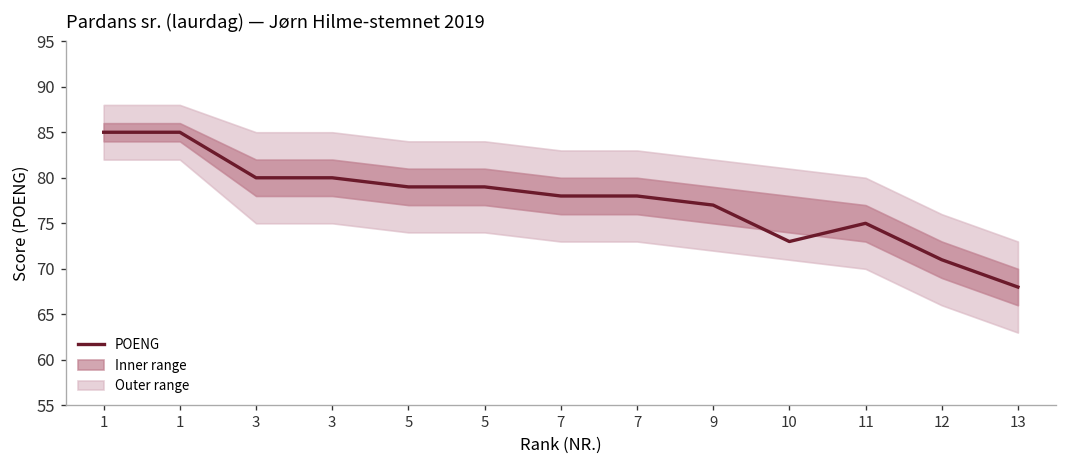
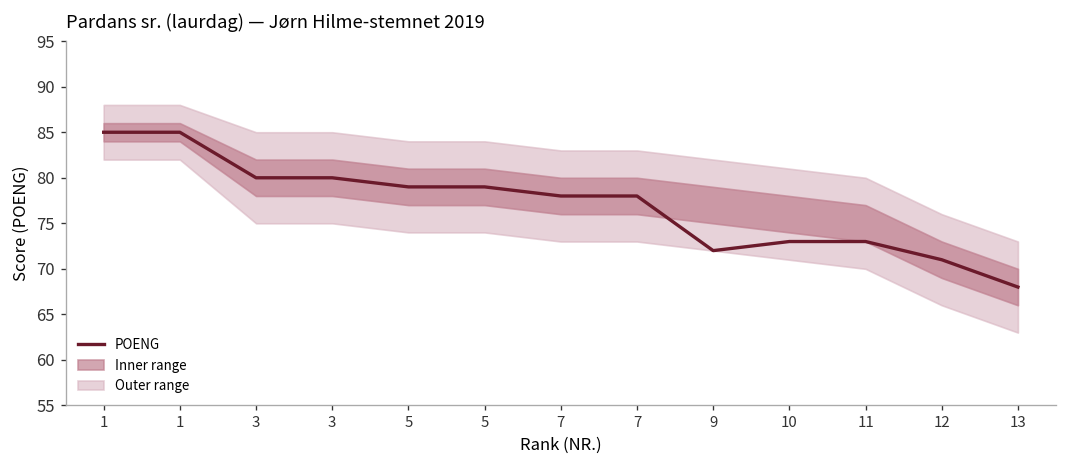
POENG, 9: 77 -> 72
POENG, 11: 75 -> 73
